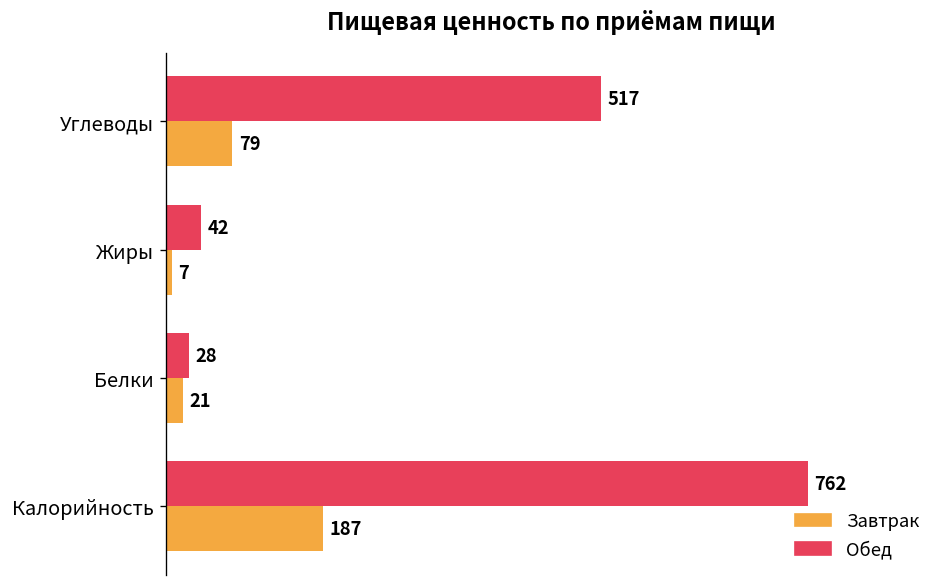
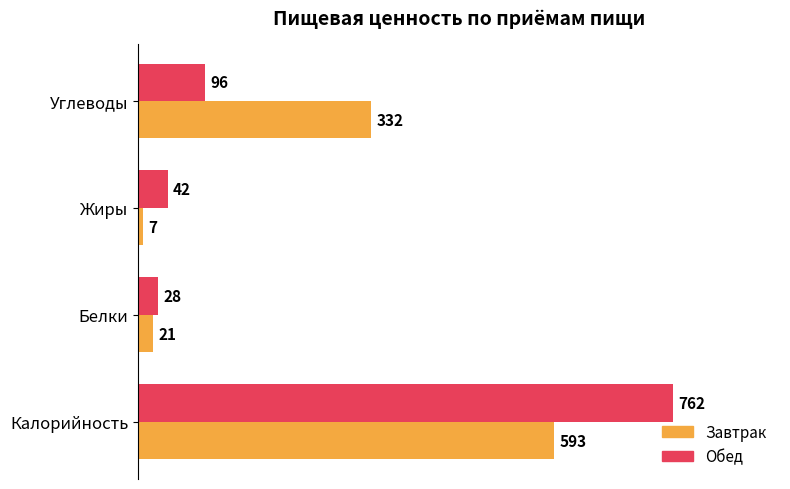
Обед, Углеводы: 517 -> 96
Завтрак, Углеводы: 79 -> 332
Завтрак, Калорийность: 187 -> 593
